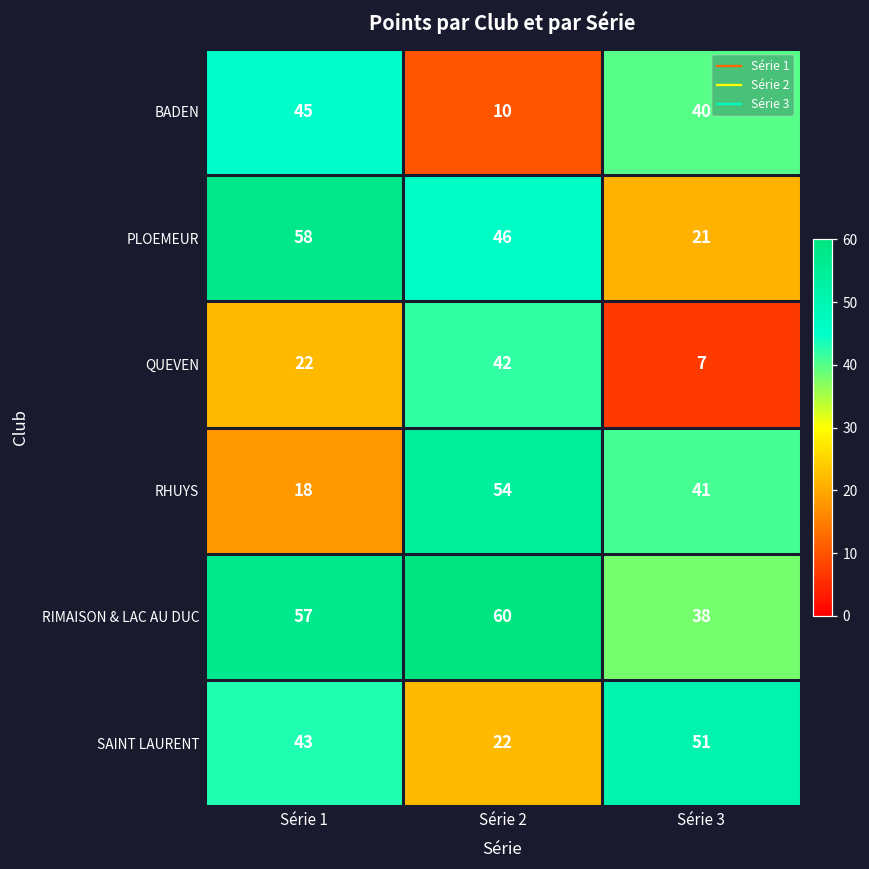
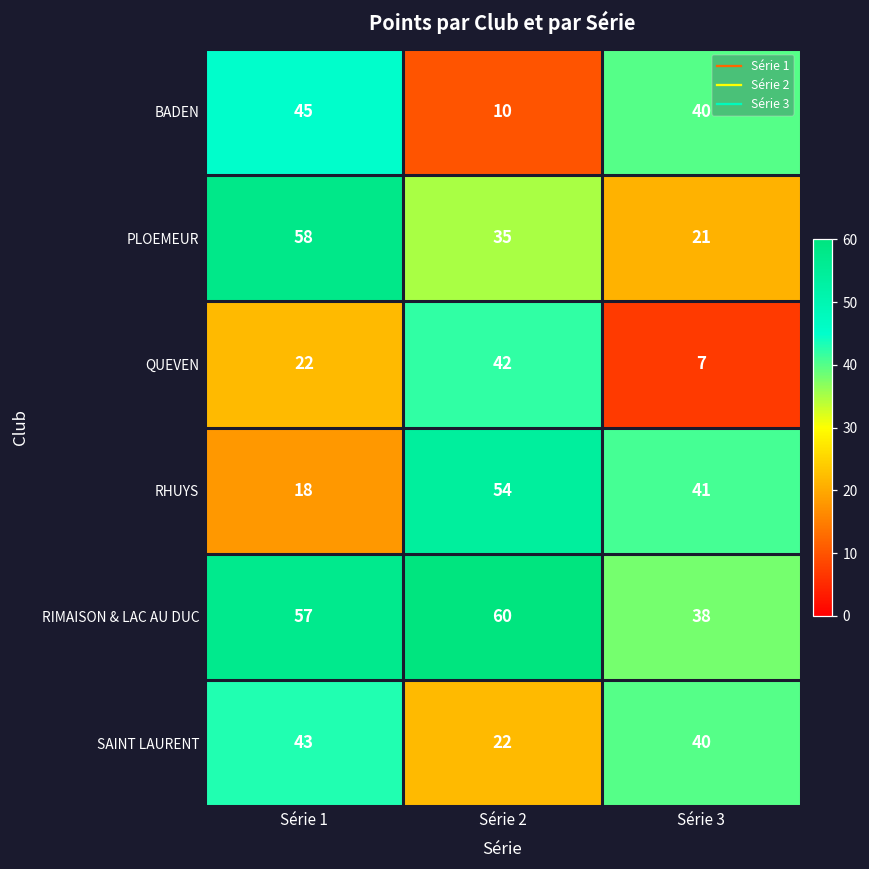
PLOEMEUR, Série 2: 46 -> 35
SAINT LAURENT, Série 3: 51 -> 40
